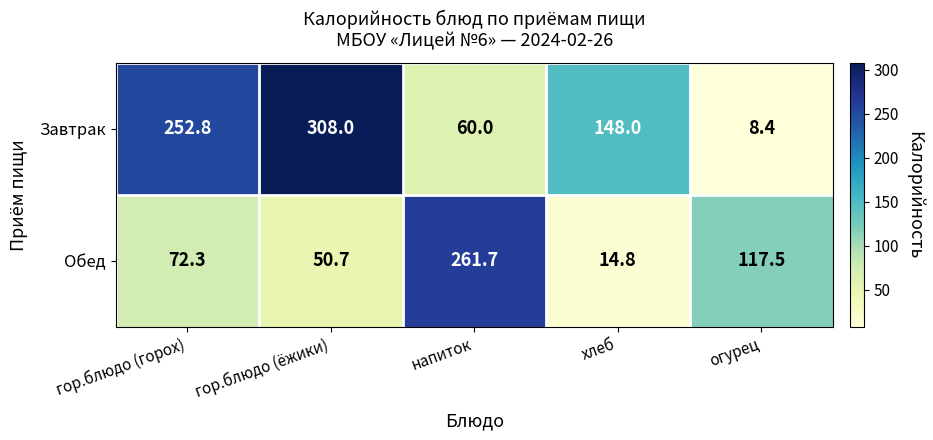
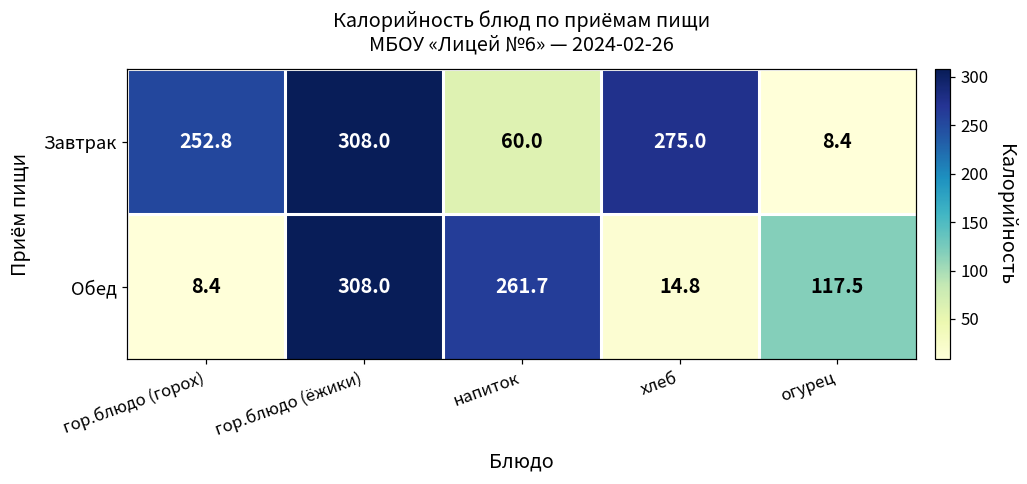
Завтрак, хлеб: 148.0 -> 275.0
Обед, гор.блюдо (горох): 72.3 -> 8.4
Обед, гор.блюдо (ёжики): 50.7 -> 308.0
